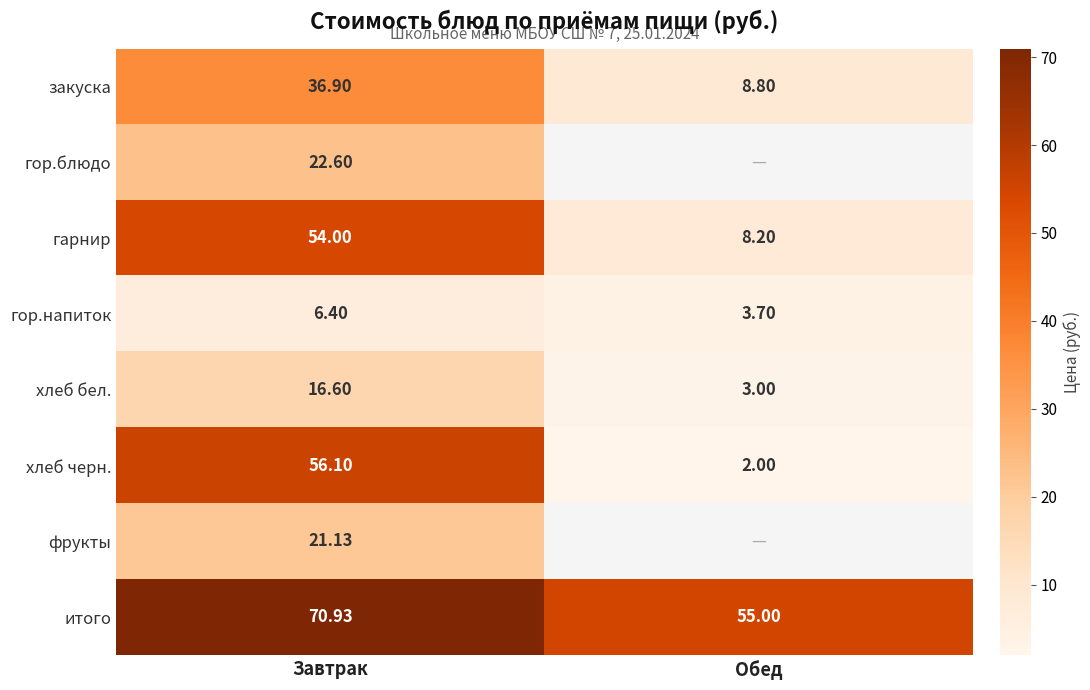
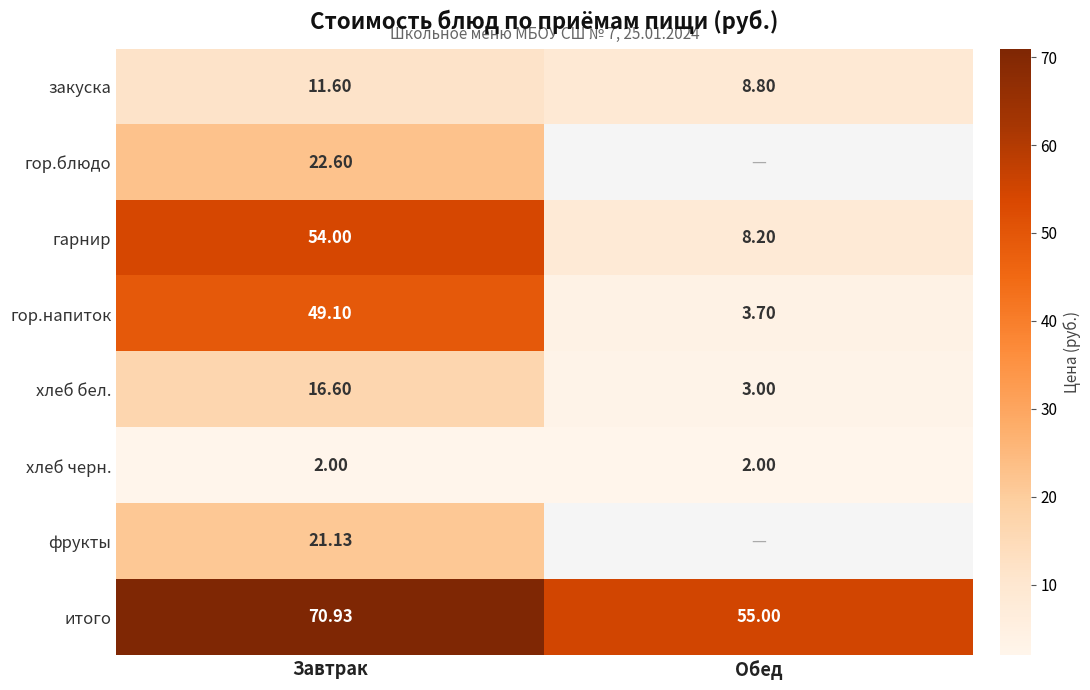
закуска, Завтрак: 36.90 -> 11.60
гор.напиток, Завтрак: 6.40 -> 49.10
хлеб черн., Завтрак: 56.10 -> 2.00
